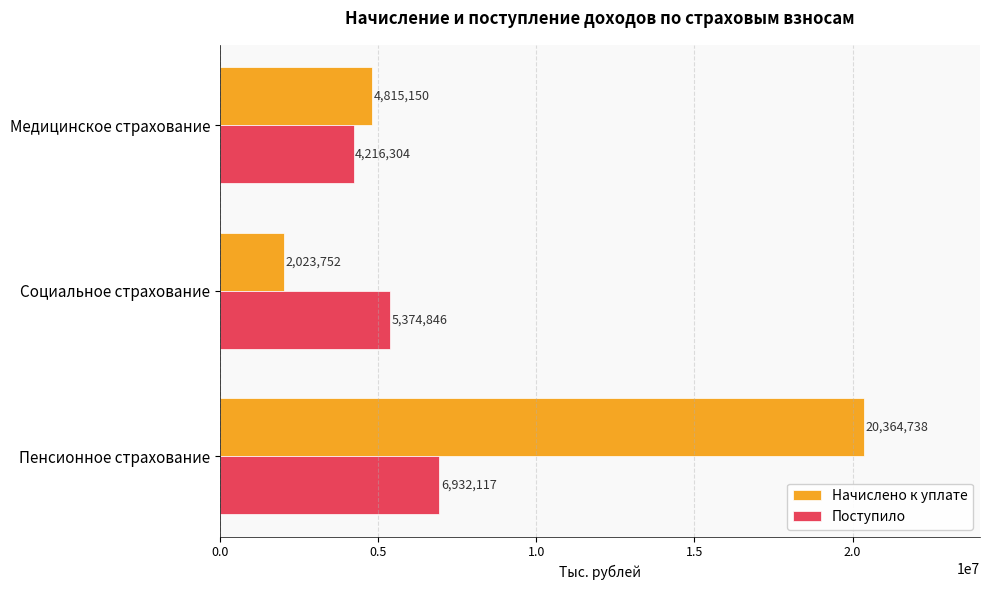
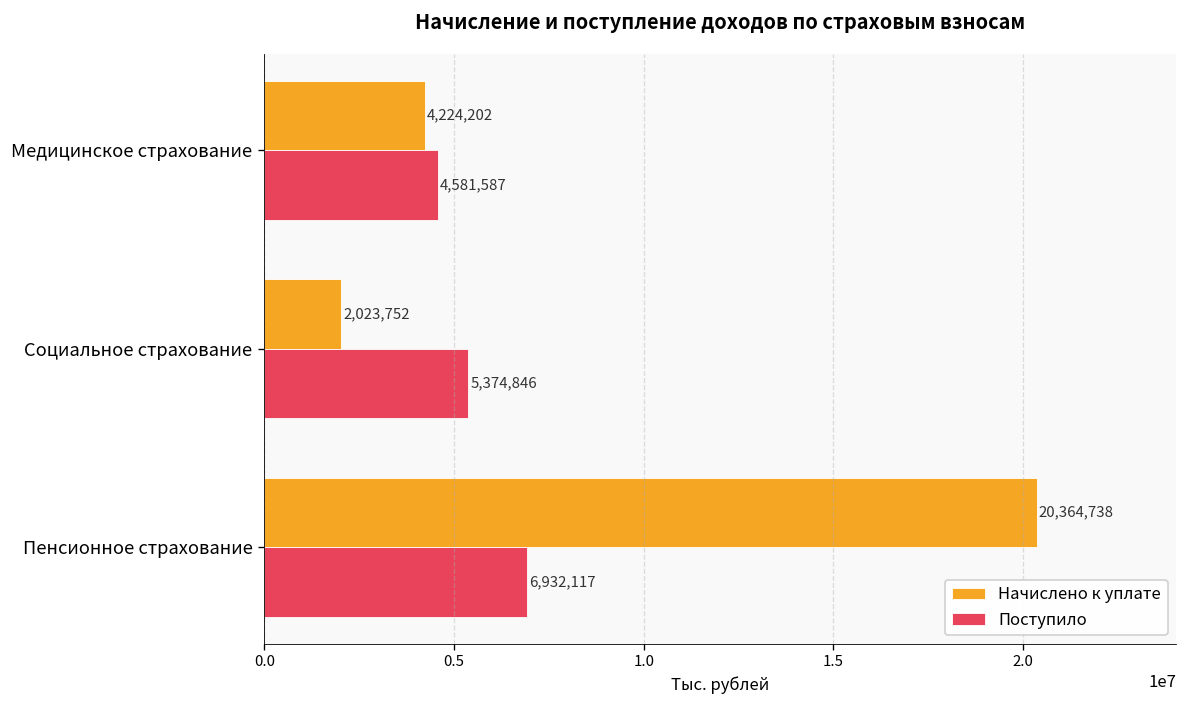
Начислено к уплате, Медицинское страхование: 4,815,150 -> 4,224,202
Поступило, Медицинское страхование: 4,216,304 -> 4,581,587
